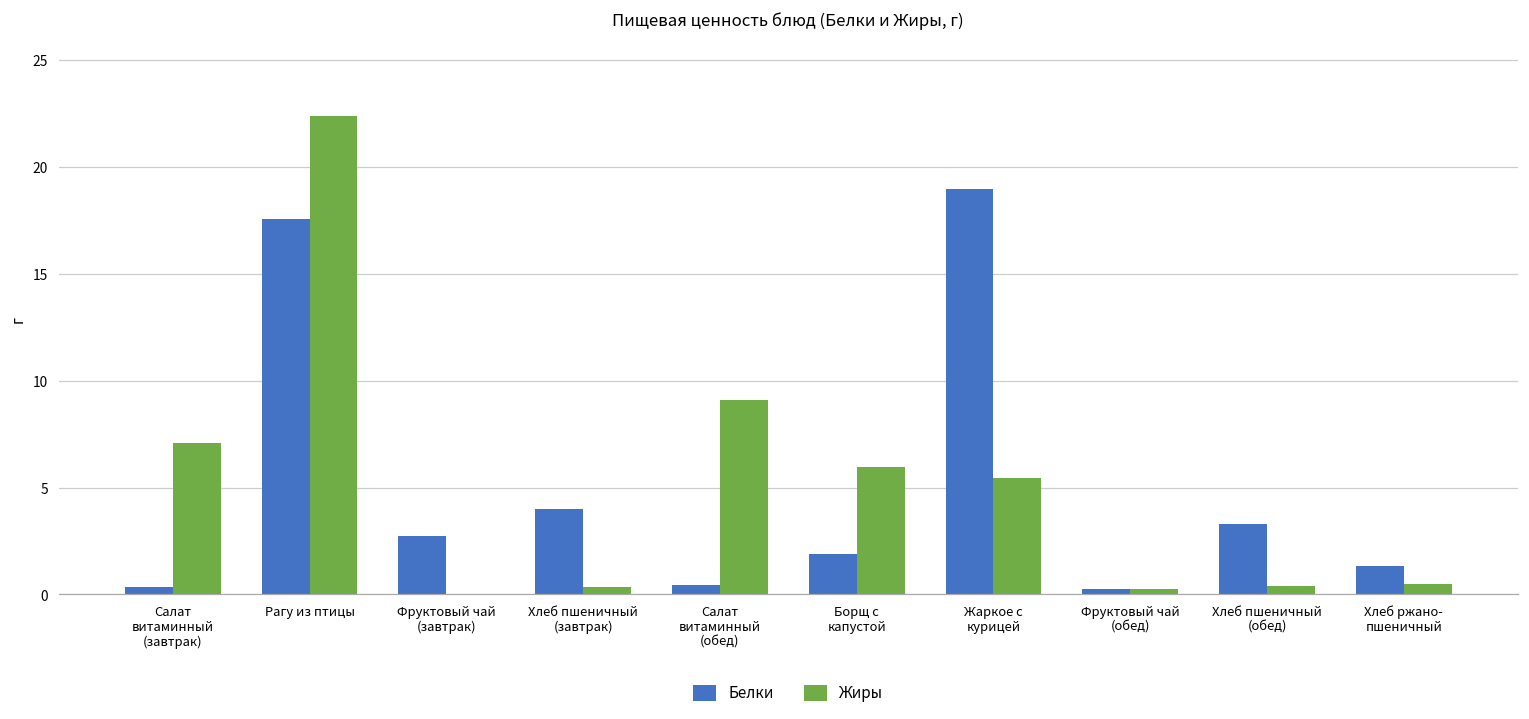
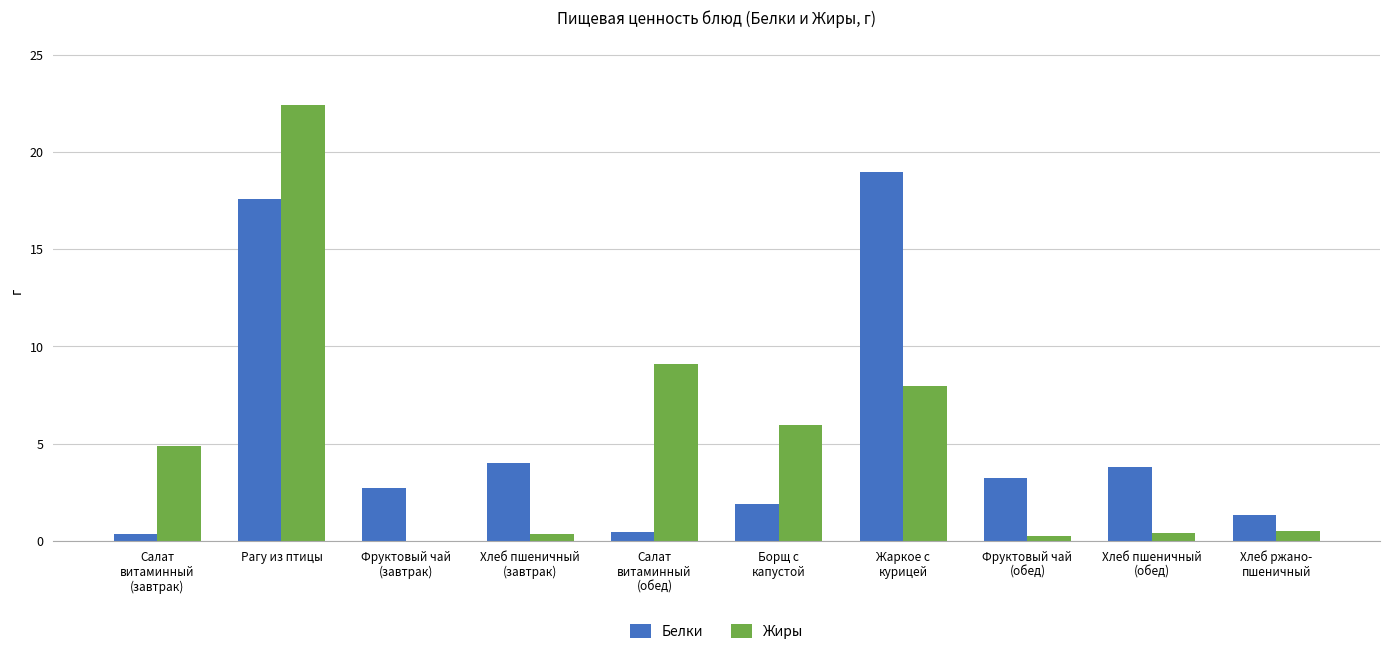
Жиры, Салат витаминный (завтрак): 7.1 -> 4.9
Жиры, Жаркое с курицей: 5.4 -> 8.0
Белки, Фруктовый чай (обед): 0.3 -> 3.2
Белки, Хлеб пшеничный (обед): 3.3 -> 3.8
